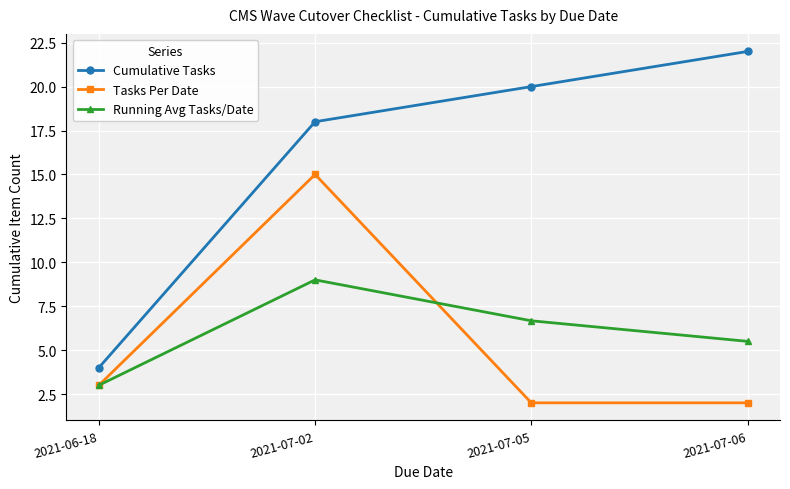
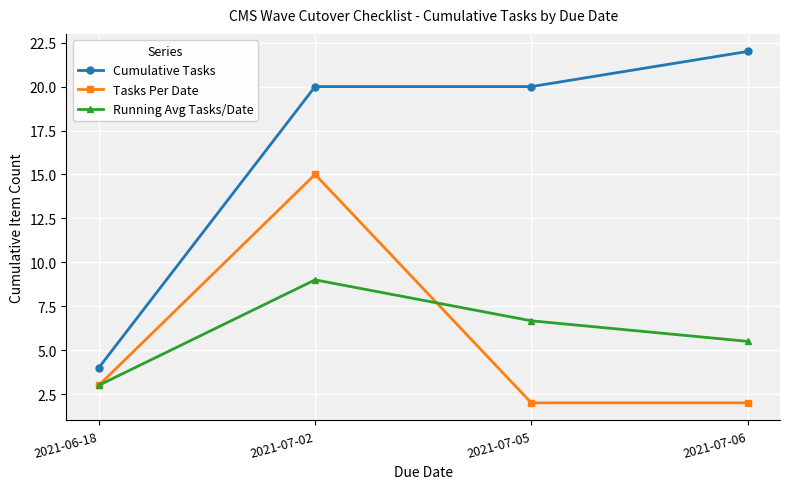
Cumulative Tasks, 2021-07-02: 18 -> 20
